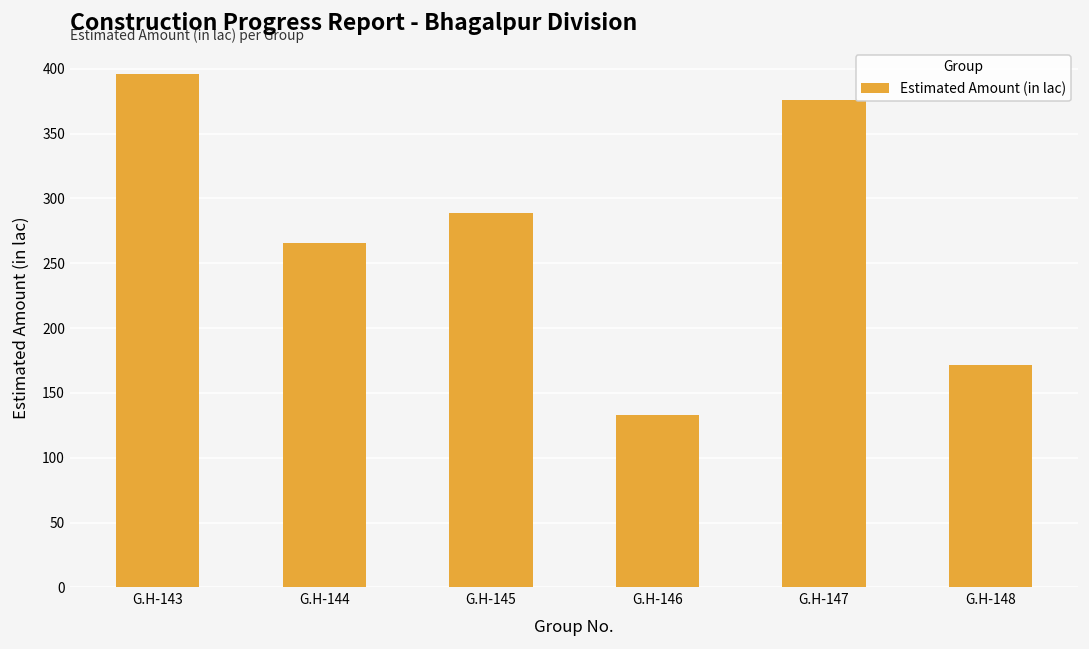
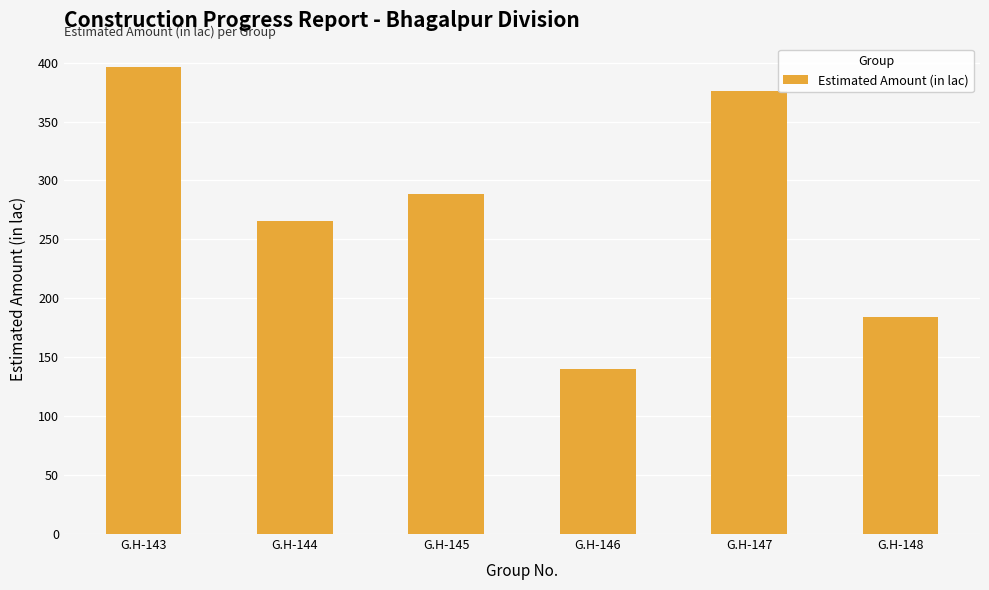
G.H-146: 133 -> 140
G.H-148: 172 -> 184
